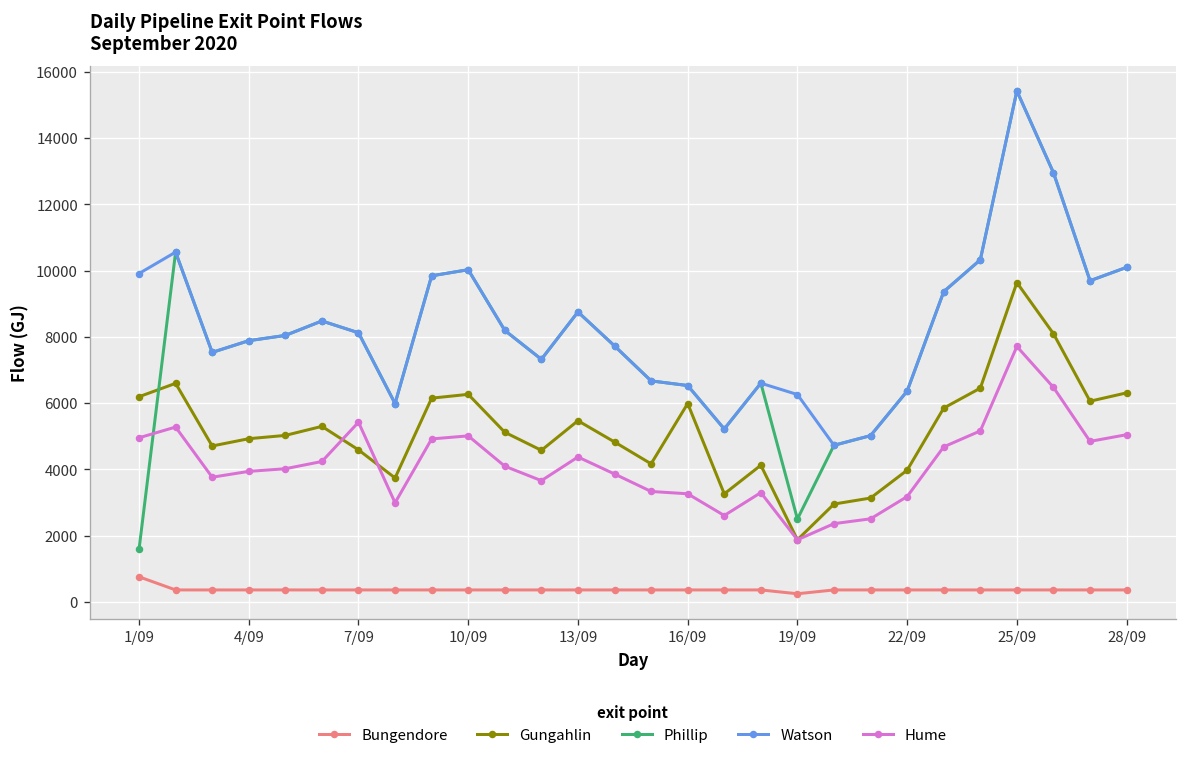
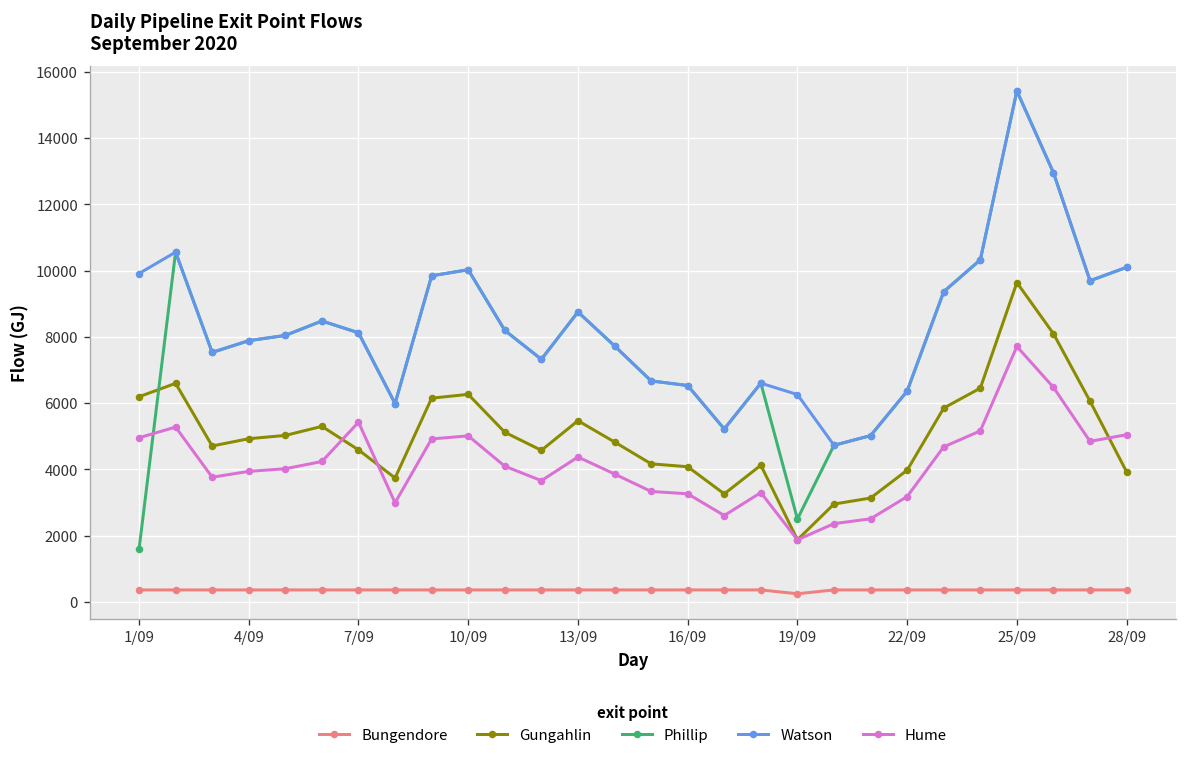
Bungendore, 1/09: 800 -> 400
Gungahlin, 16/09: 6000 -> 4100
Gungahlin, 28/09: 6300 -> 3900
